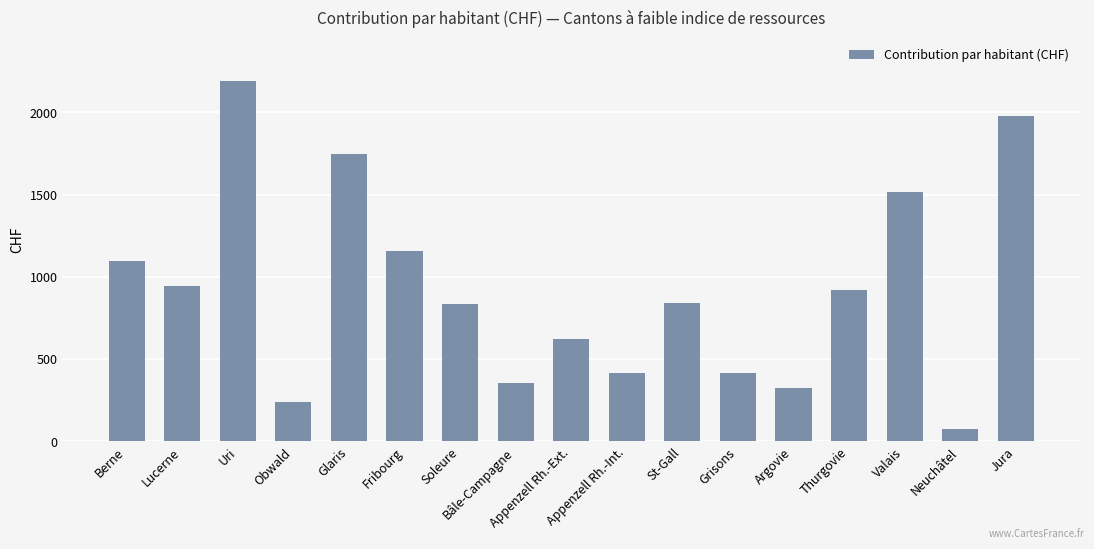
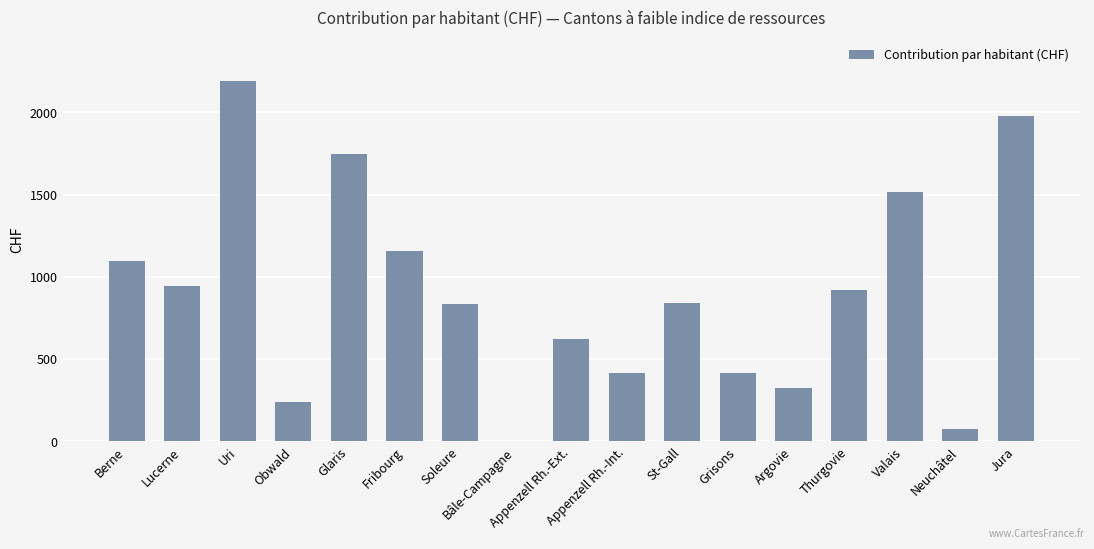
Bâle-Campagne: 350 -> 0
